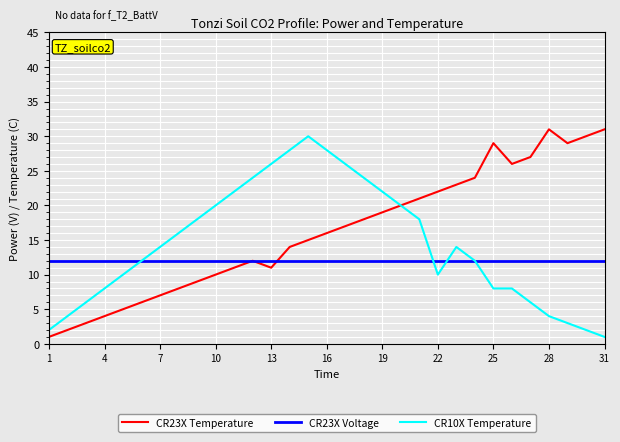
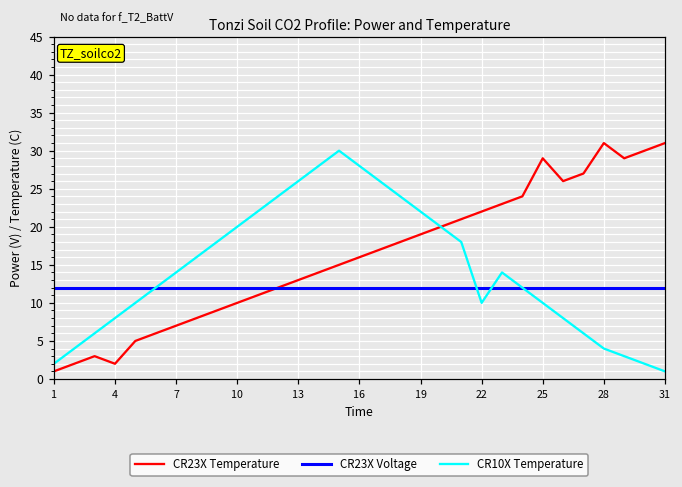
CR23X Temperature, 4: 4 -> 2
CR23X Temperature, 13: 11 -> 13
CR10X Temperature, 25: 8 -> 10
